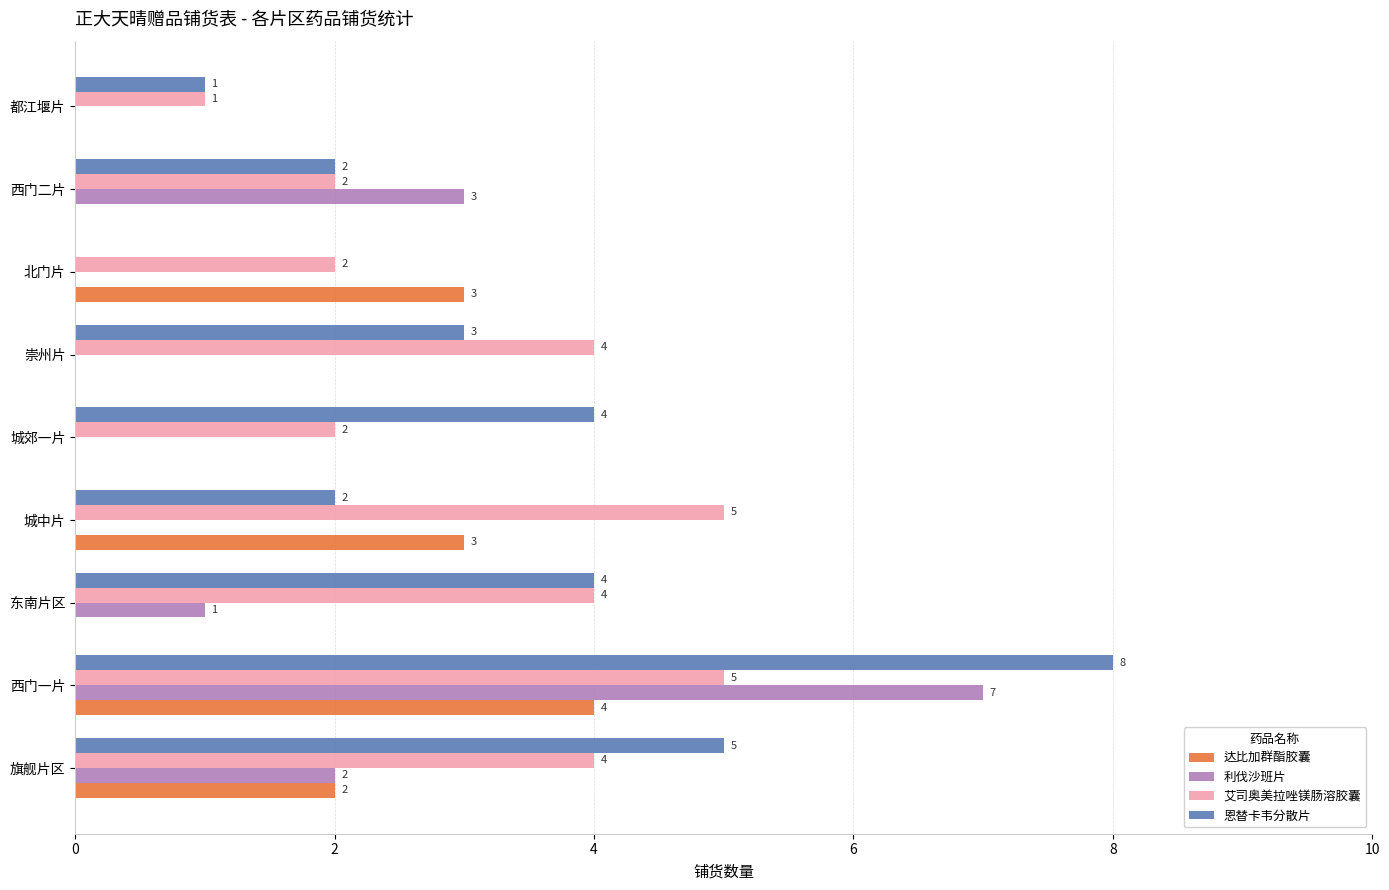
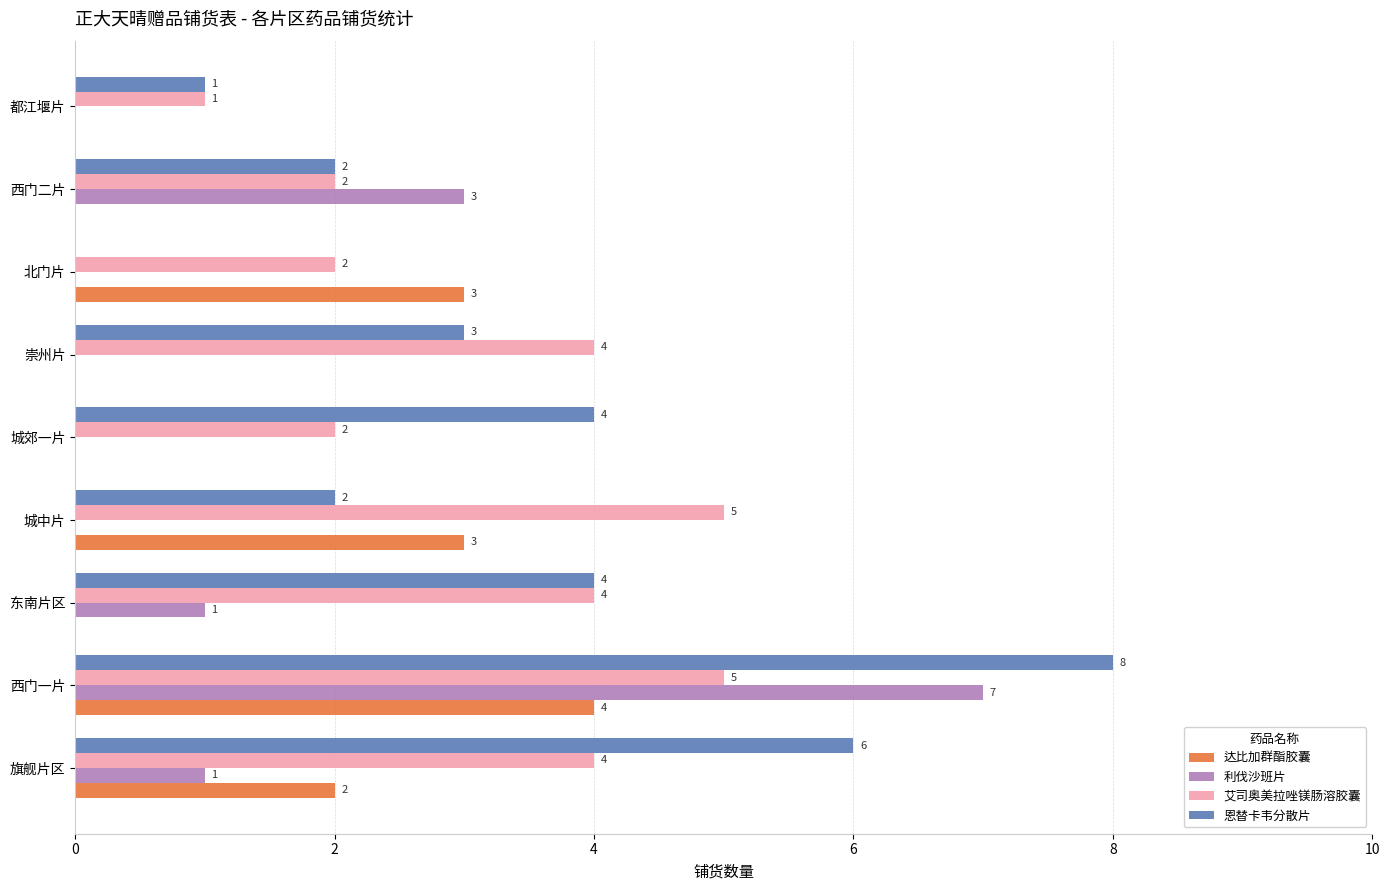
恩替卡韦分散片, 旗舰片区: 5 -> 6
利伐沙班片, 旗舰片区: 2 -> 1
